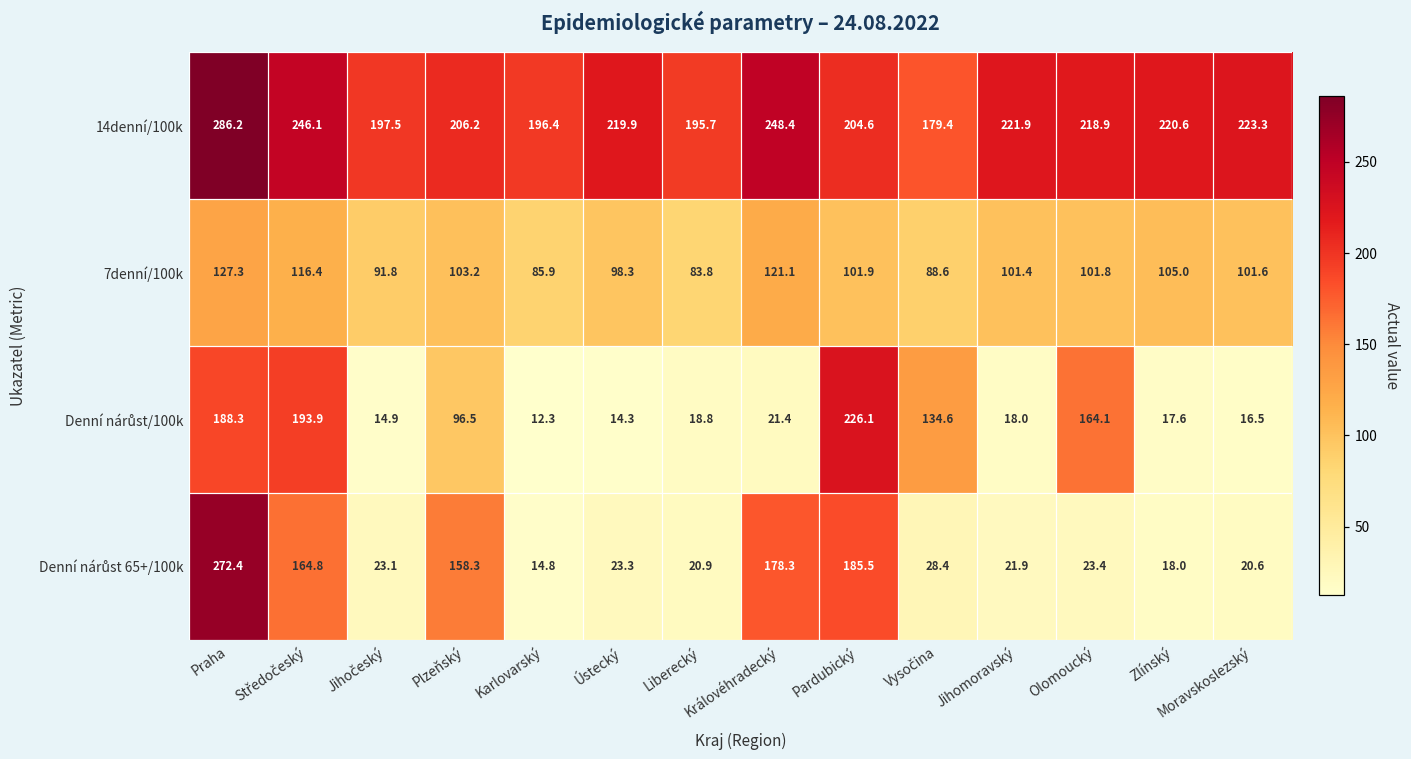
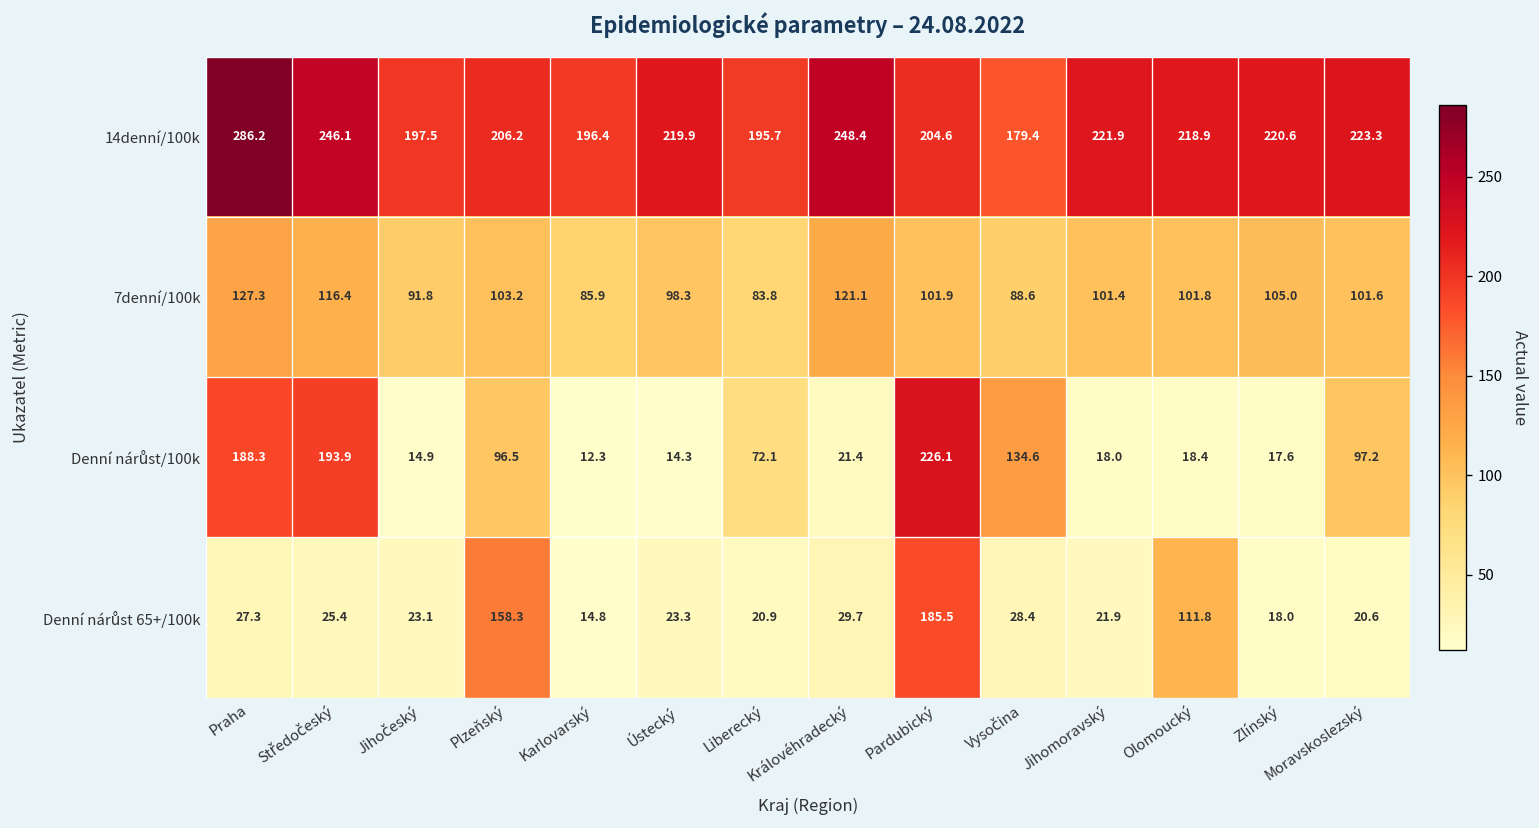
Denní nárůst/100k, Liberecký: 18.8 -> 72.1
Denní nárůst/100k, Olomoucký: 164.1 -> 18.4
Denní nárůst/100k, Moravskoslezský: 16.5 -> 97.2
Denní nárůst 65+/100k, Praha: 272.4 -> 27.3
Denní nárůst 65+/100k, Středočeský: 164.8 -> 25.4
Denní nárůst 65+/100k, Královéhradecký: 178.3 -> 29.7
Denní nárůst 65+/100k, Olomoucký: 23.4 -> 111.8
